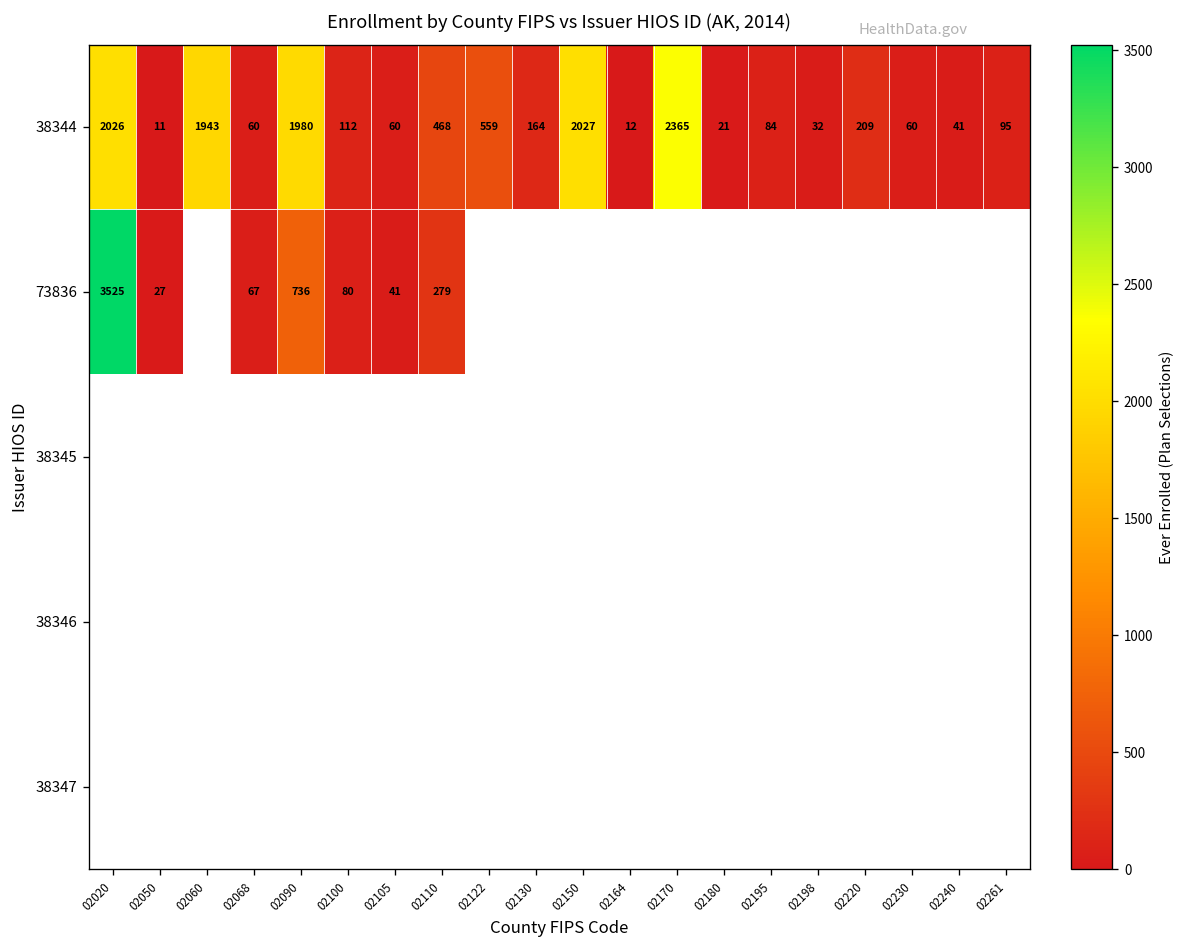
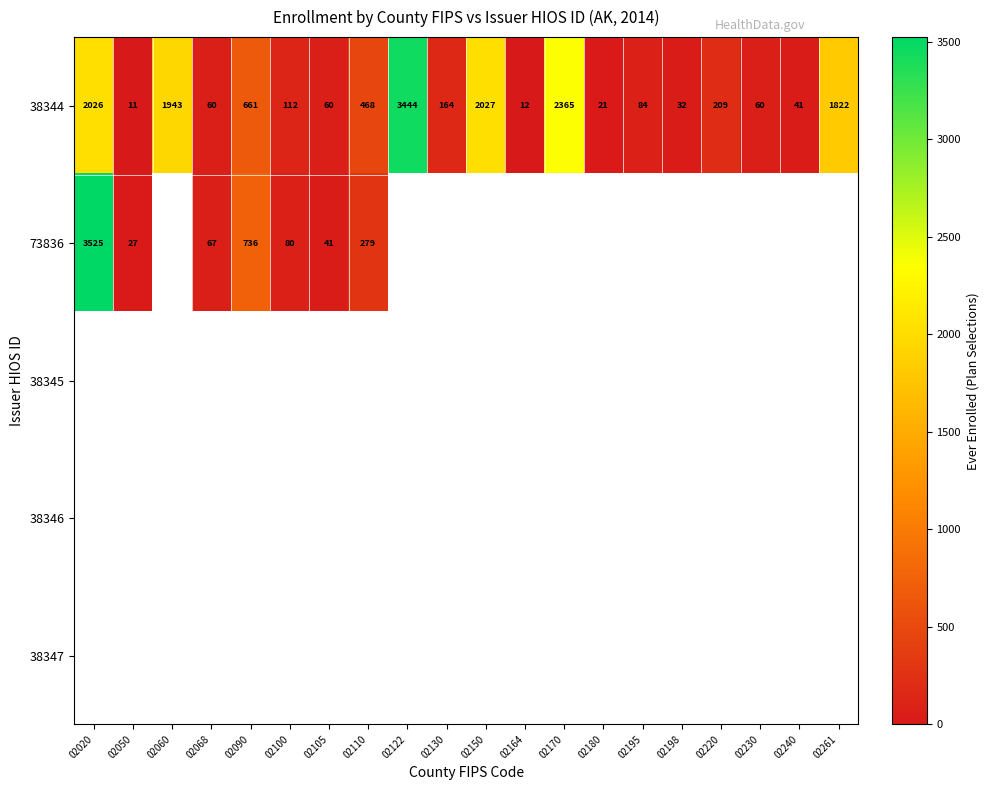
38344, 02090: 1980 -> 661
38344, 02122: 559 -> 3444
38344, 02261: 95 -> 1822
